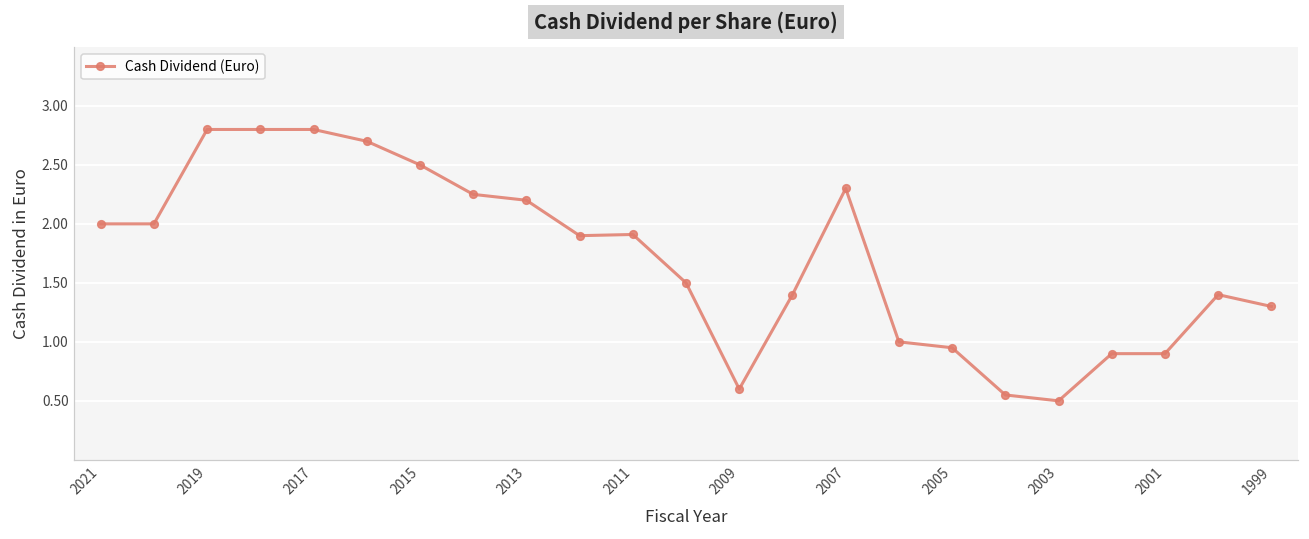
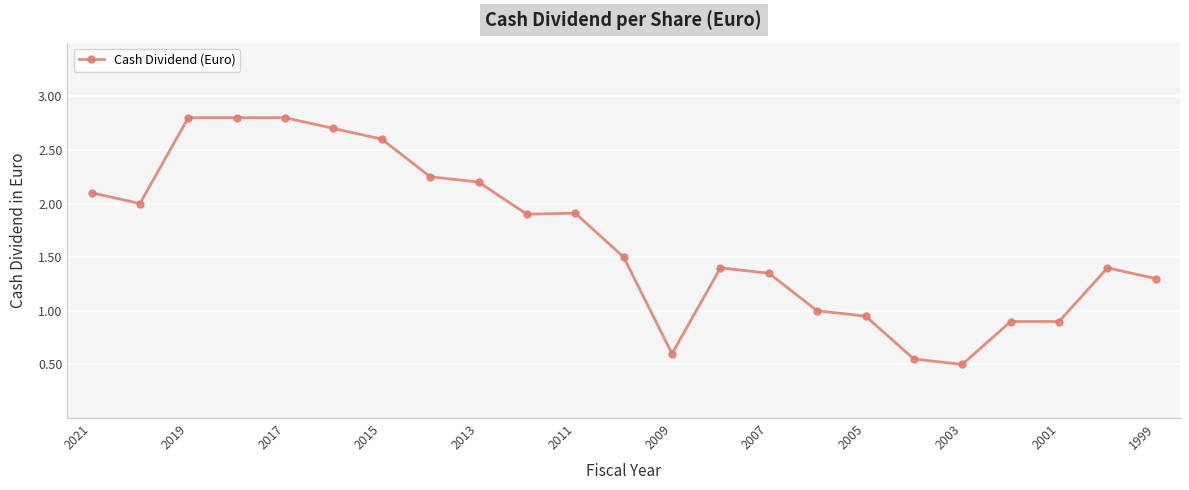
2021: 2.0 -> 2.1
2015: 2.5 -> 2.6
2007: 2.30 -> 1.35
